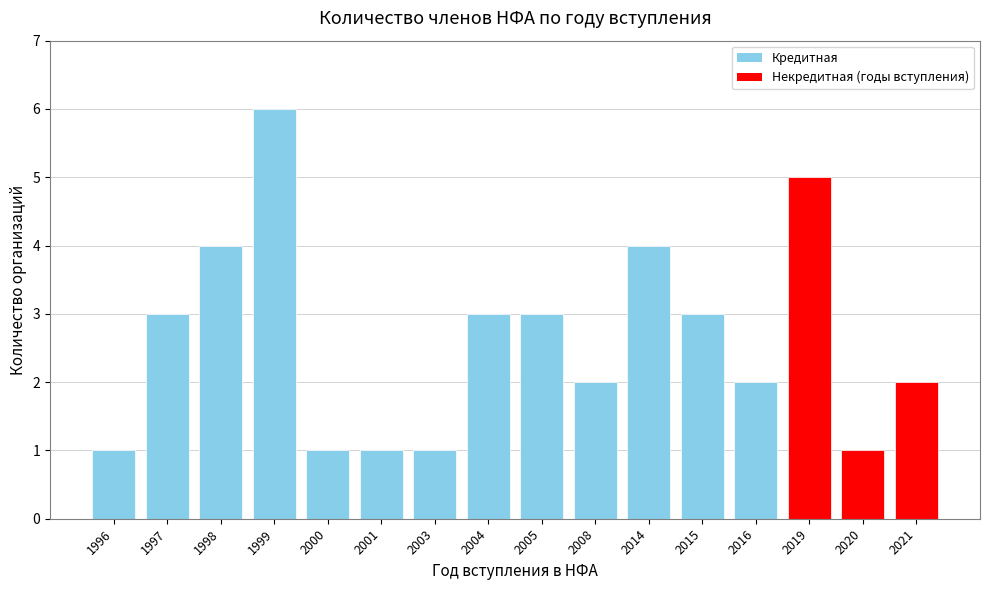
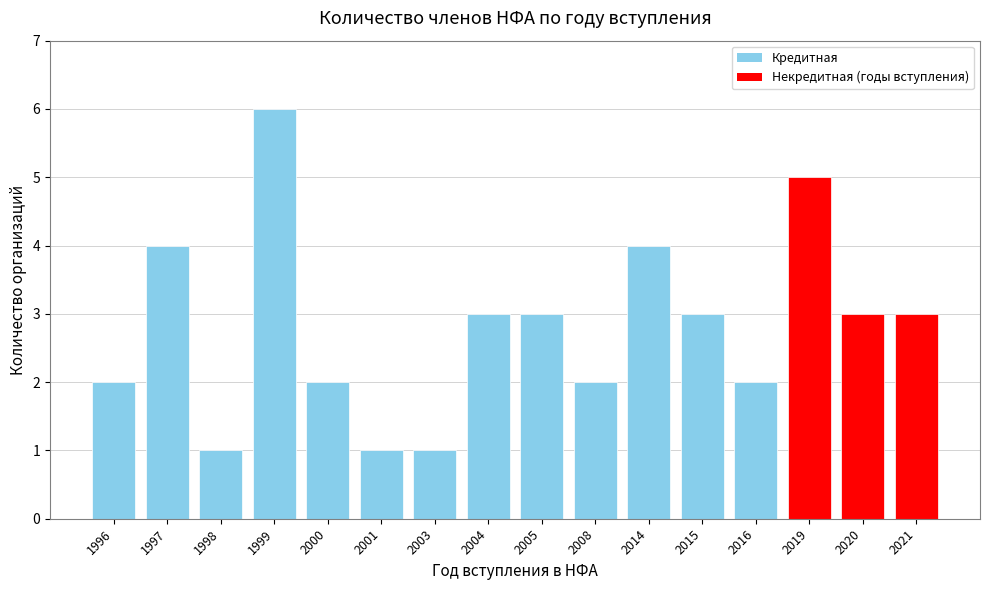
1996: 1 -> 2
1997: 3 -> 4
1998: 4 -> 1
2000: 1 -> 2
2020: 1 -> 3
2021: 2 -> 3
